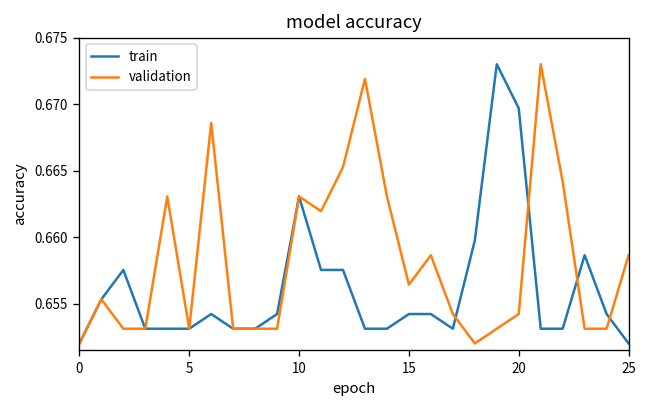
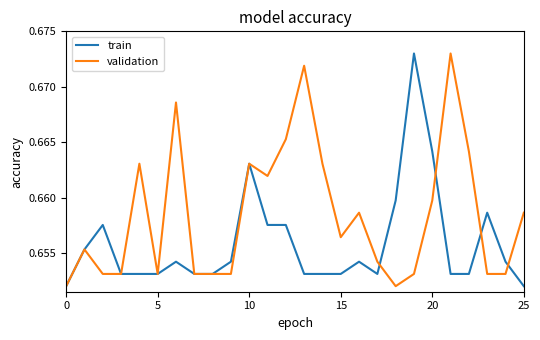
train, 15: 0.6542 -> 0.6531
train, 20: 0.6697 -> 0.6642
validation, 20: 0.6542 -> 0.6597
